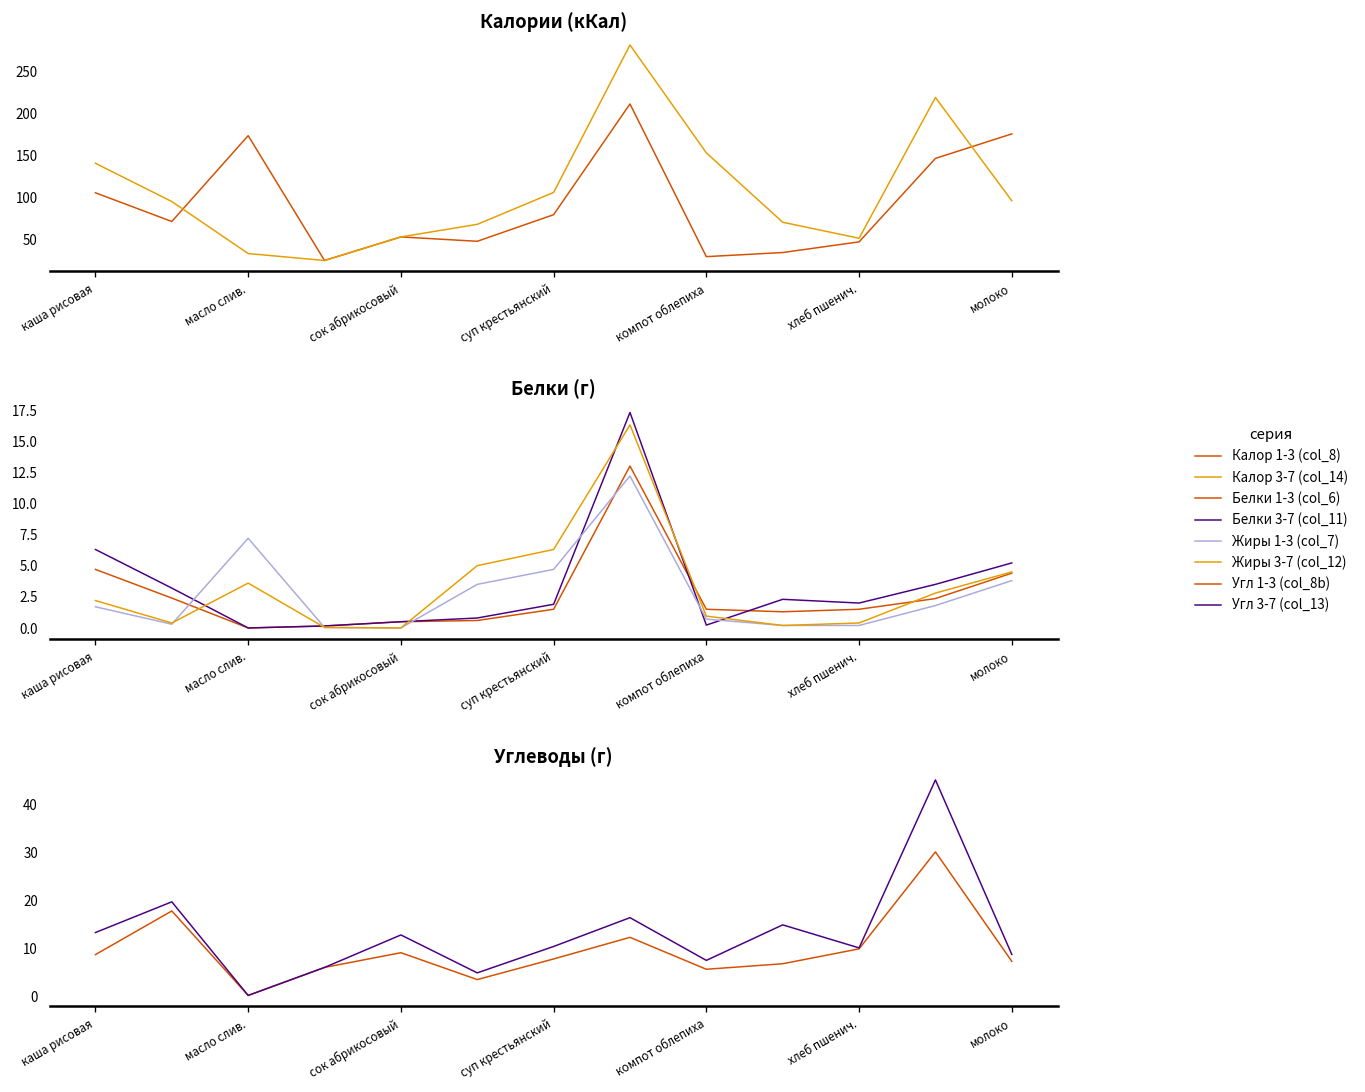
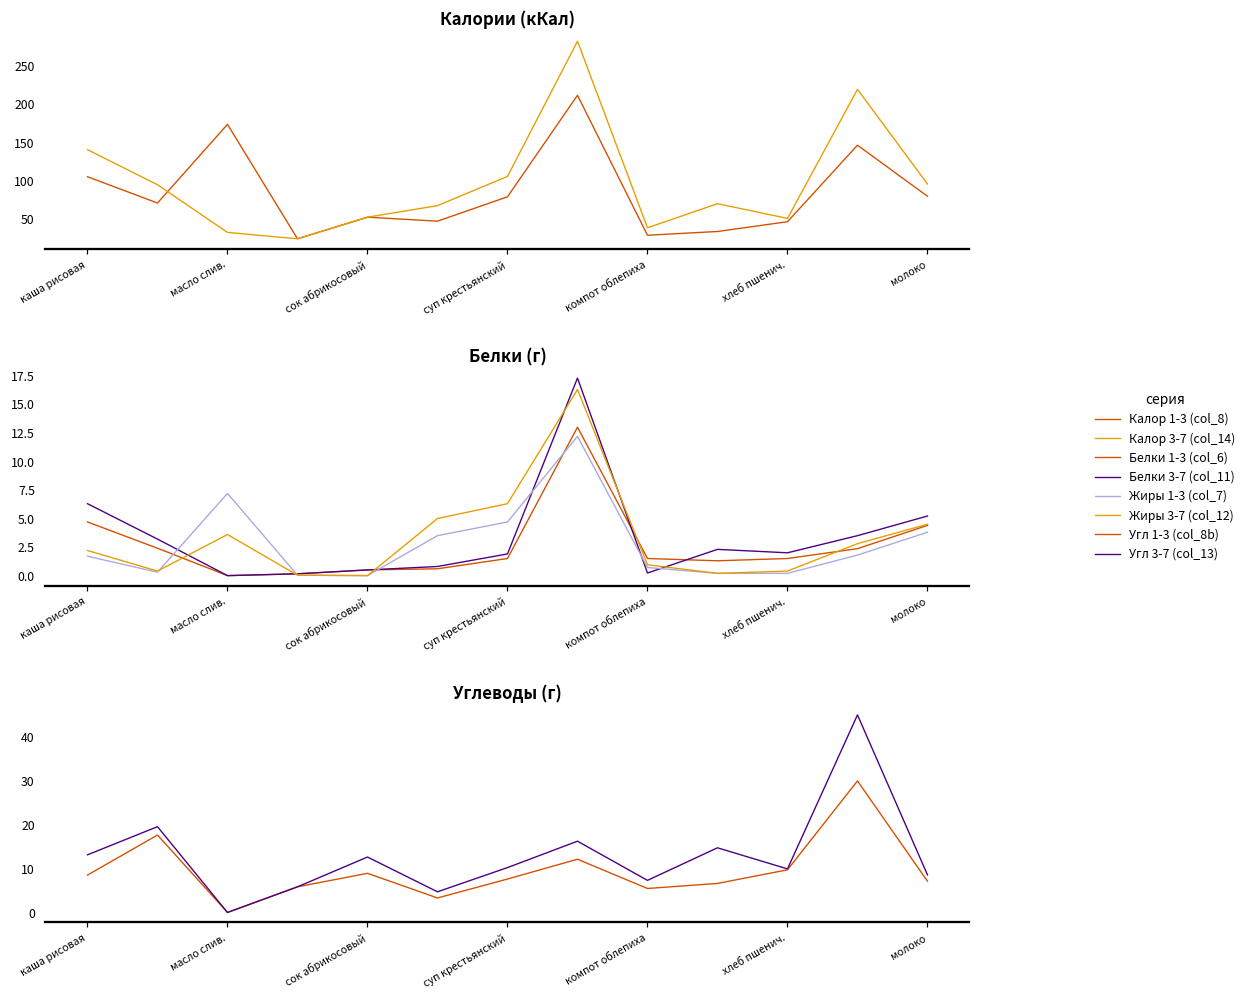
Калории (кКал), Калор 3-7 (col_14), компот облепиха: 150 -> 40
Калории (кКал), Калор 1-3 (col_8), молоко: 180 -> 80
